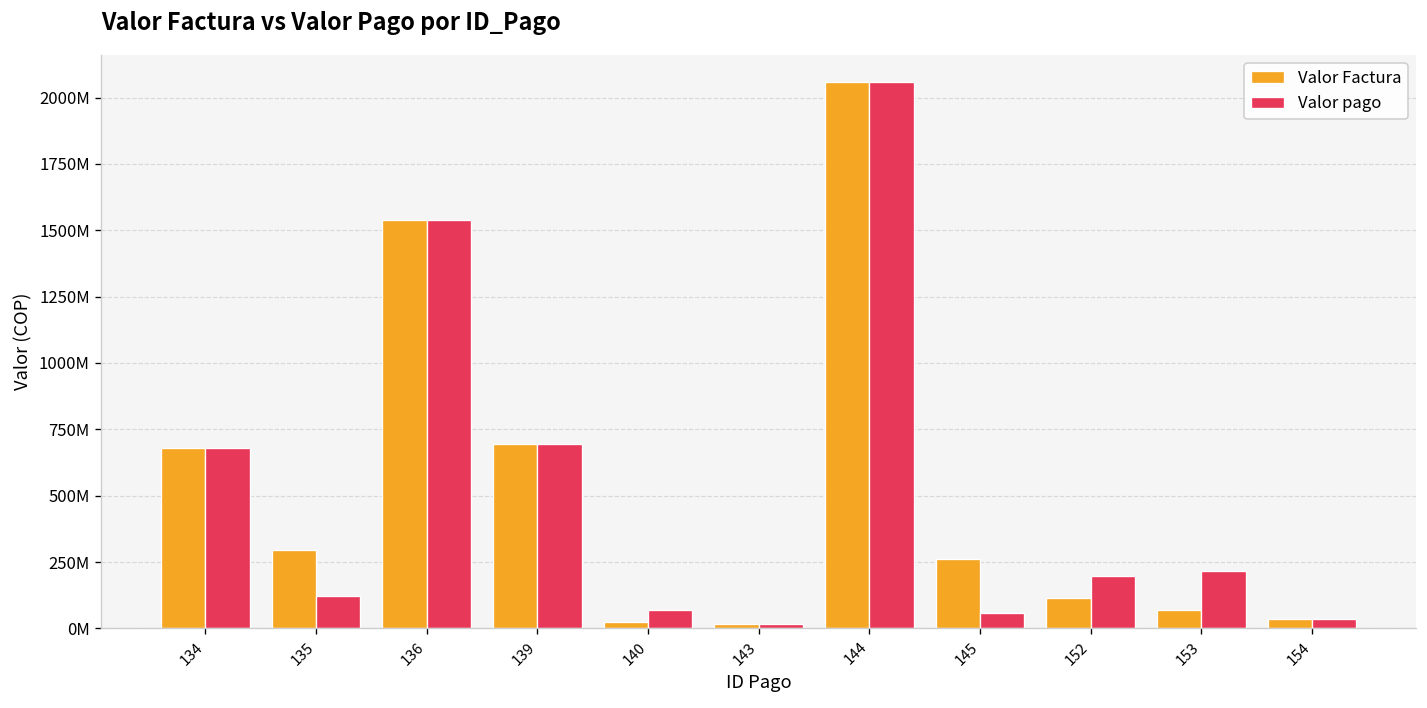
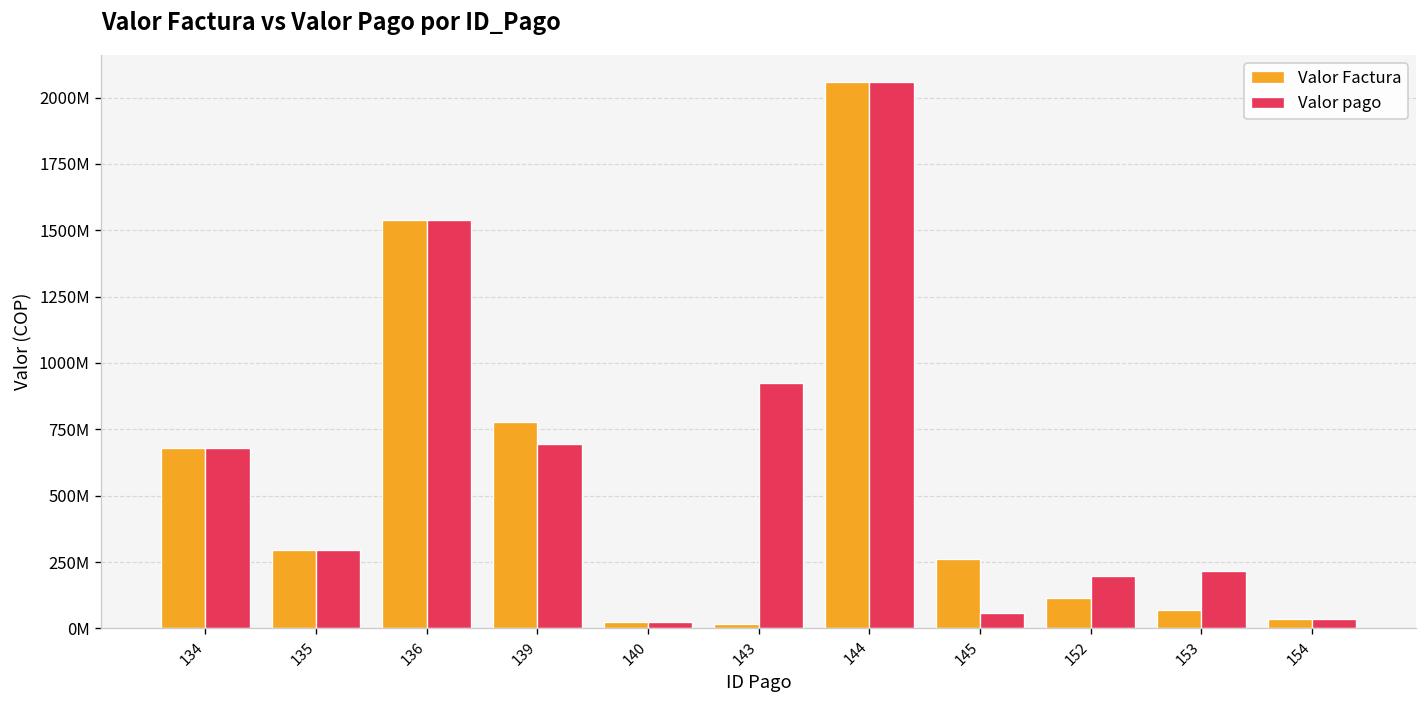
Valor pago, 135: 120000000 -> 300000000
Valor Factura, 139: 690000000 -> 780000000
Valor pago, 140: 70000000 -> 30000000
Valor pago, 143: 20000000 -> 920000000
